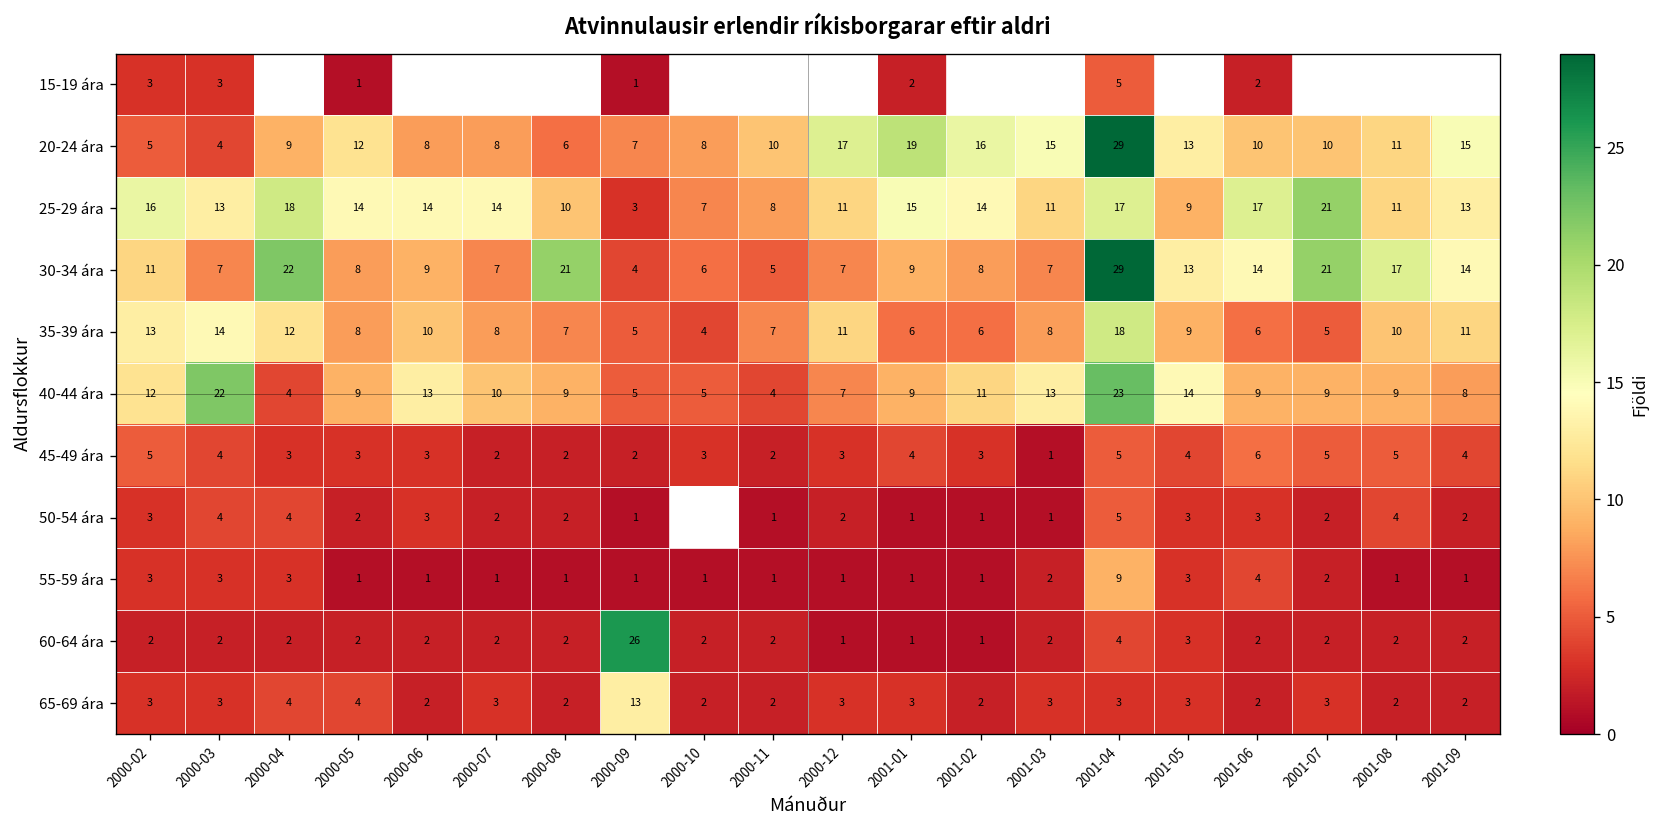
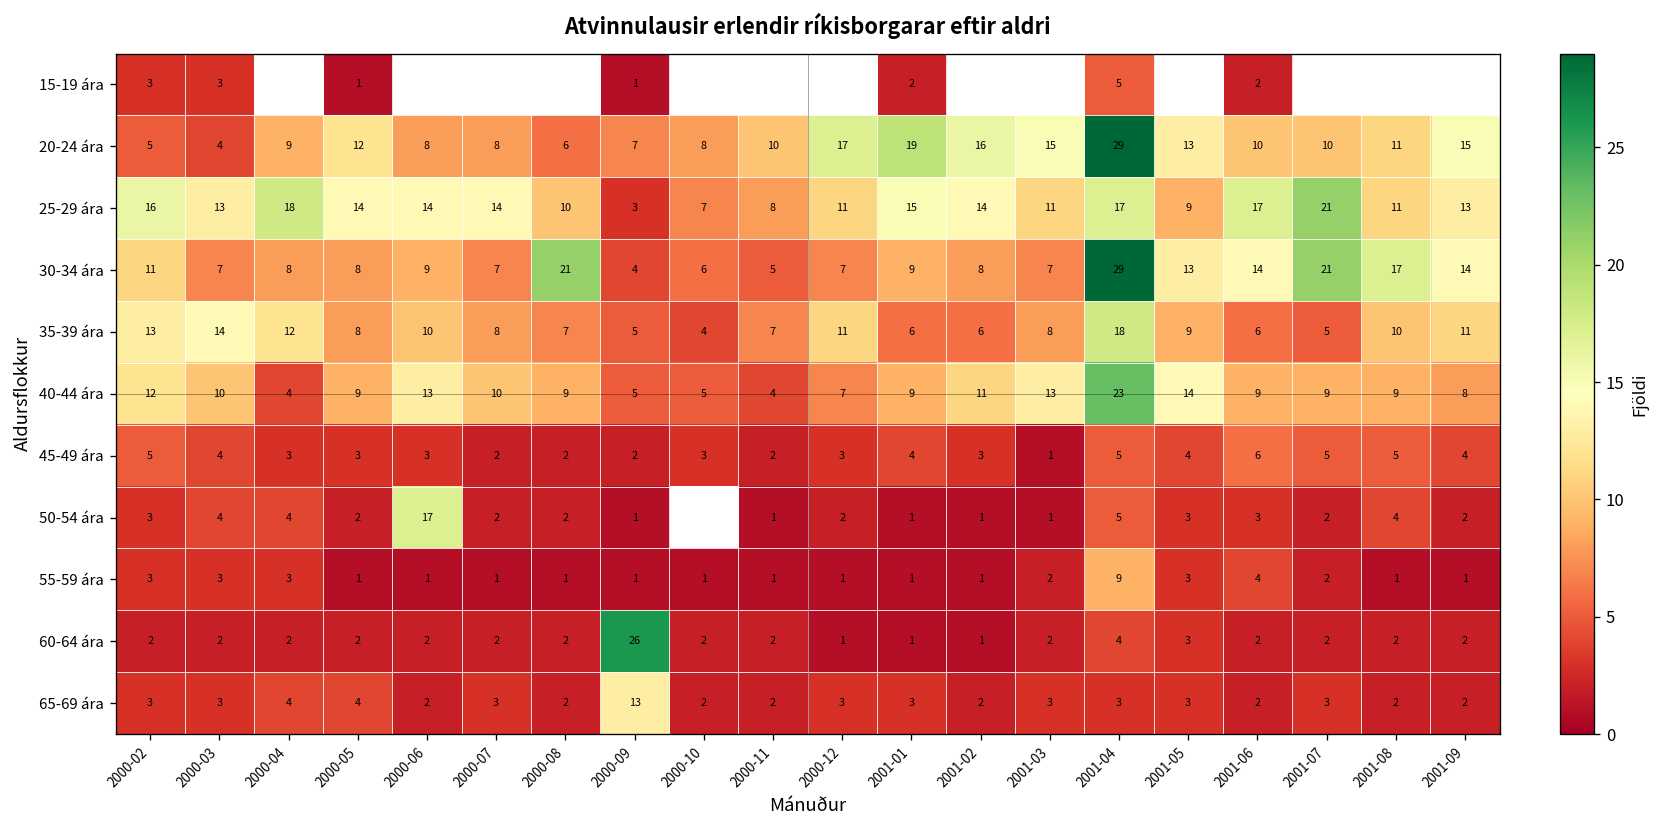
30-34 ára, 2000-04: 22 -> 8
40-44 ára, 2000-03: 22 -> 10
50-54 ára, 2000-06: 3 -> 17
